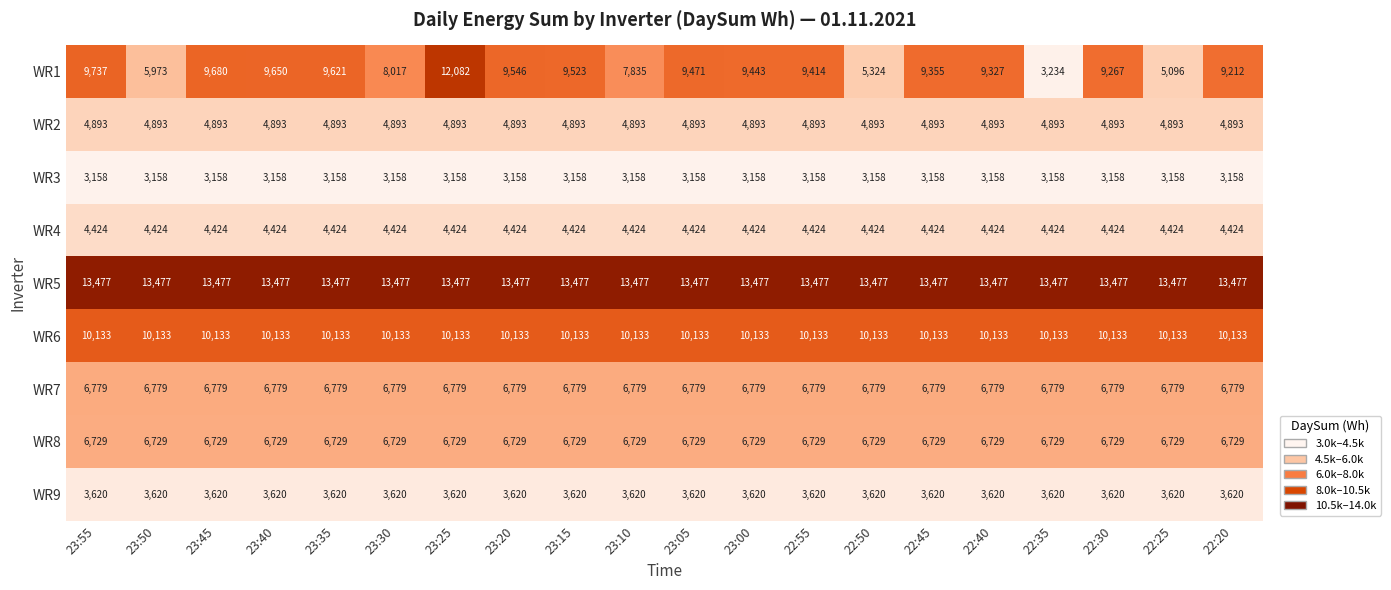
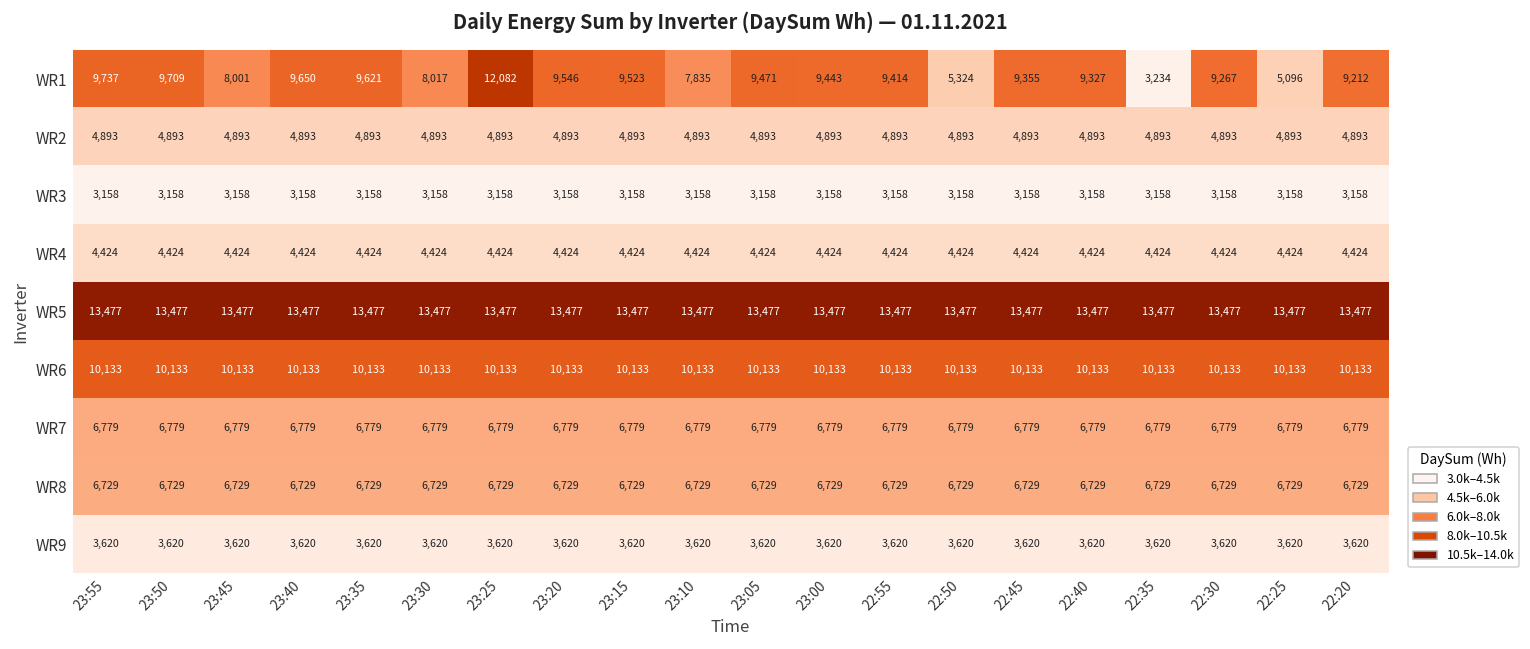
WR1, 23:50: 5,973 -> 9,709
WR1, 23:45: 9,680 -> 8,001
